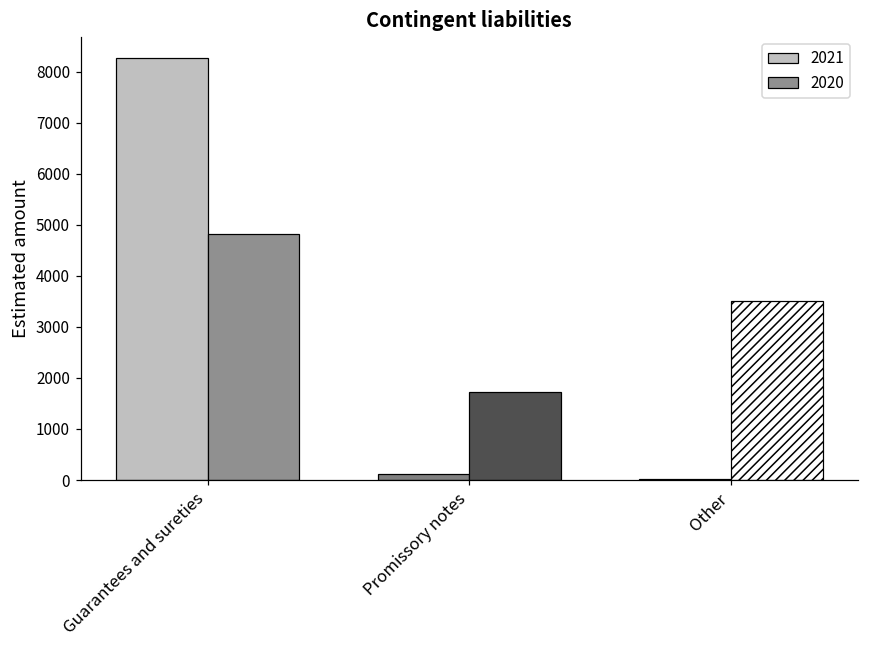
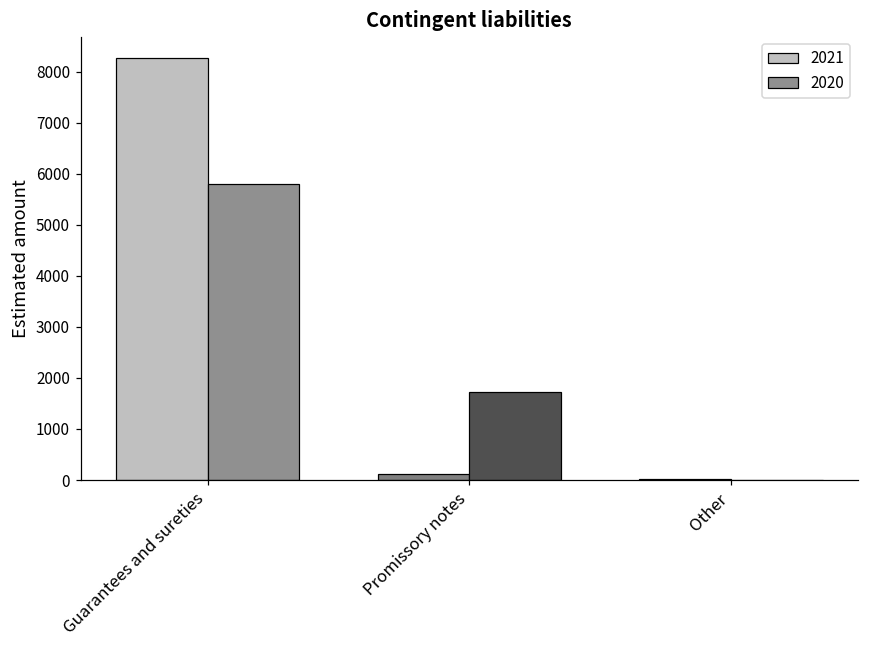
2020, Guarantees and sureties: 4800 -> 5800
2020, Other: 3500 -> 0
